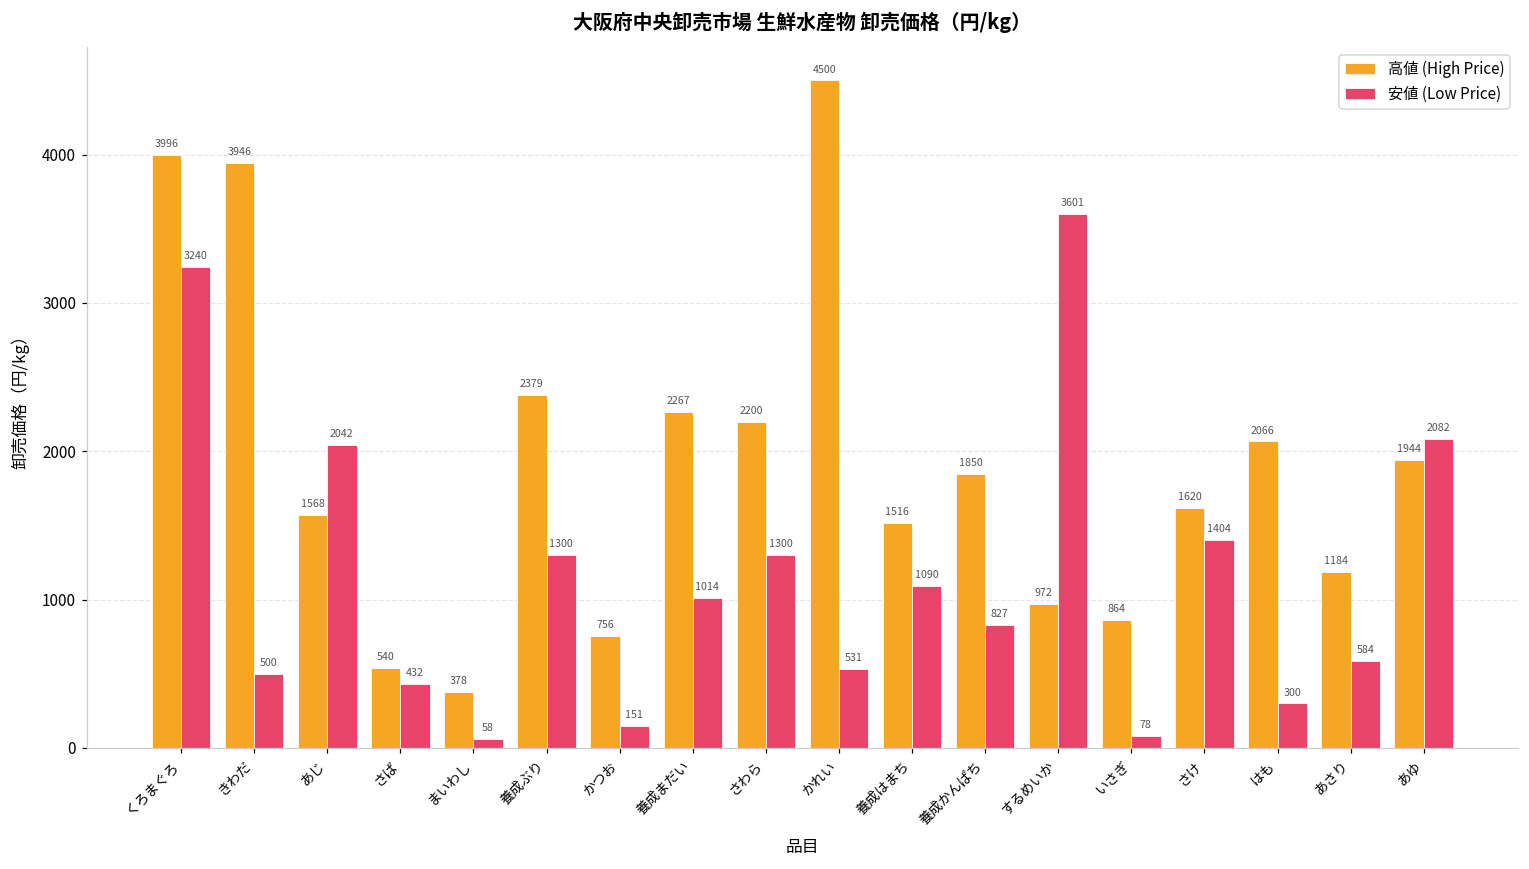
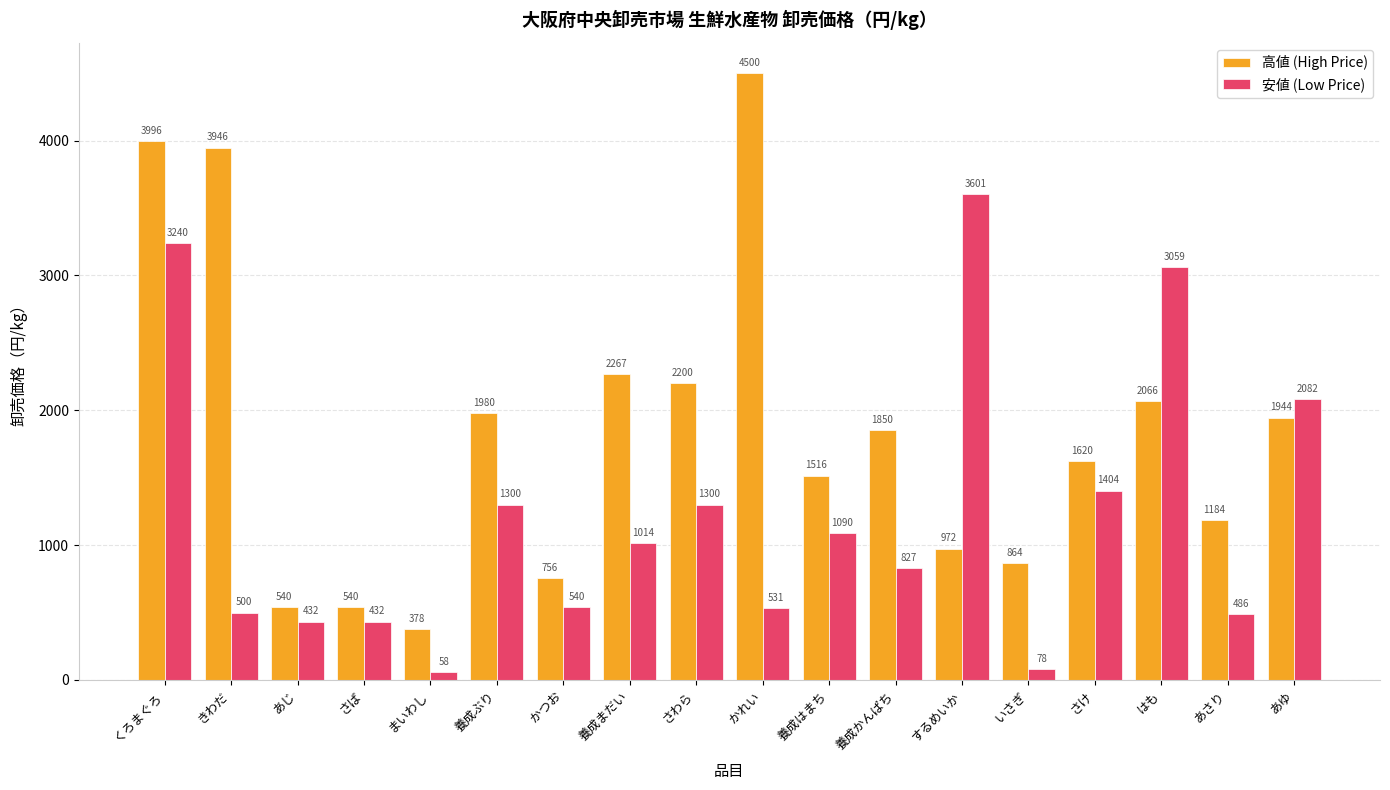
高値 (High Price), あじ: 1568 -> 540
安値 (Low Price), あじ: 2042 -> 432
高値 (High Price), 養成ぶり: 2379 -> 1980
安値 (Low Price), かつお: 151 -> 540
安値 (Low Price), はも: 300 -> 3059
安値 (Low Price), あさり: 584 -> 486
